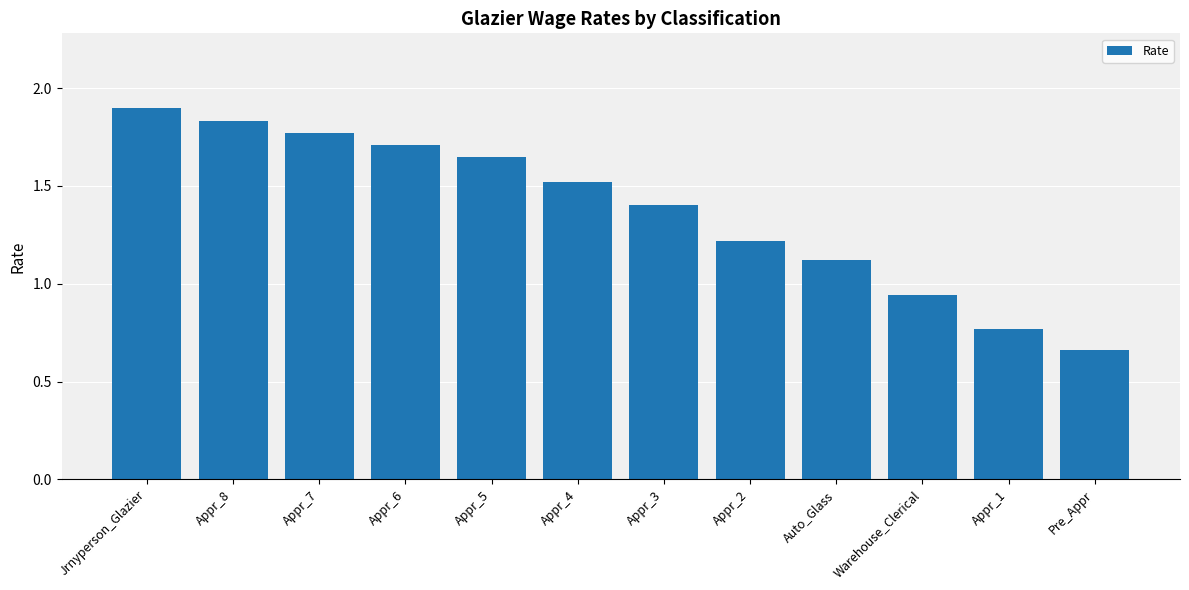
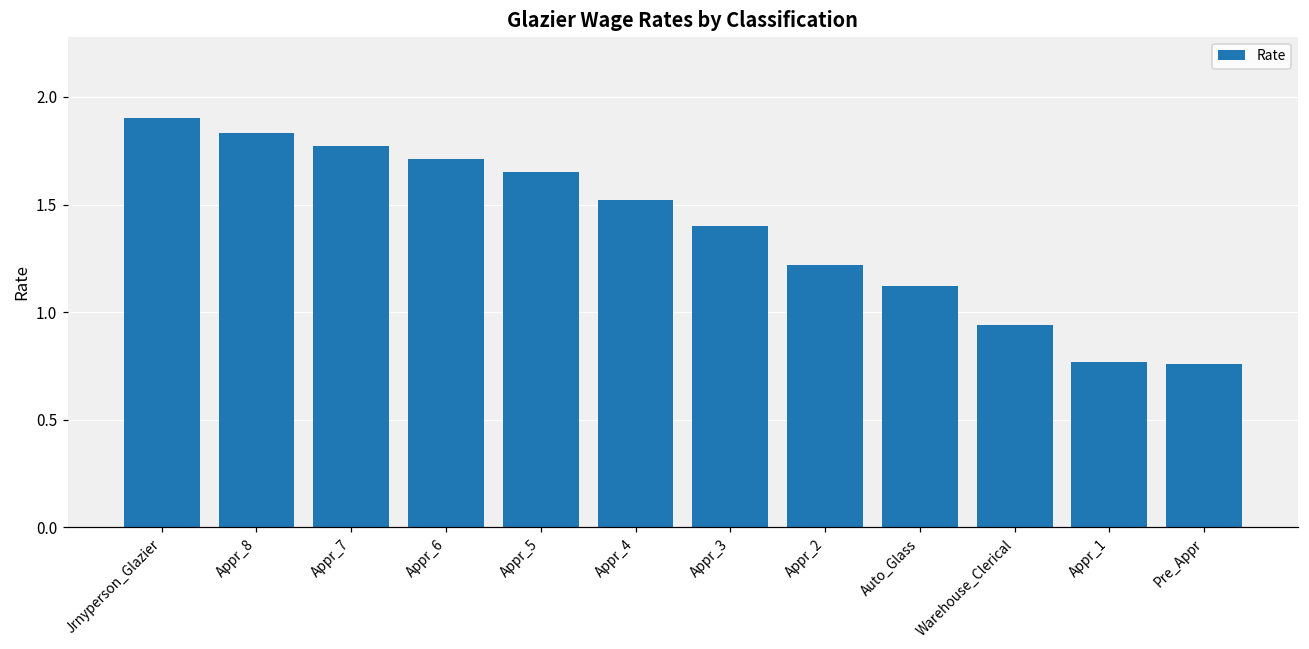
Pre_Appr: 0.66 -> 0.76
